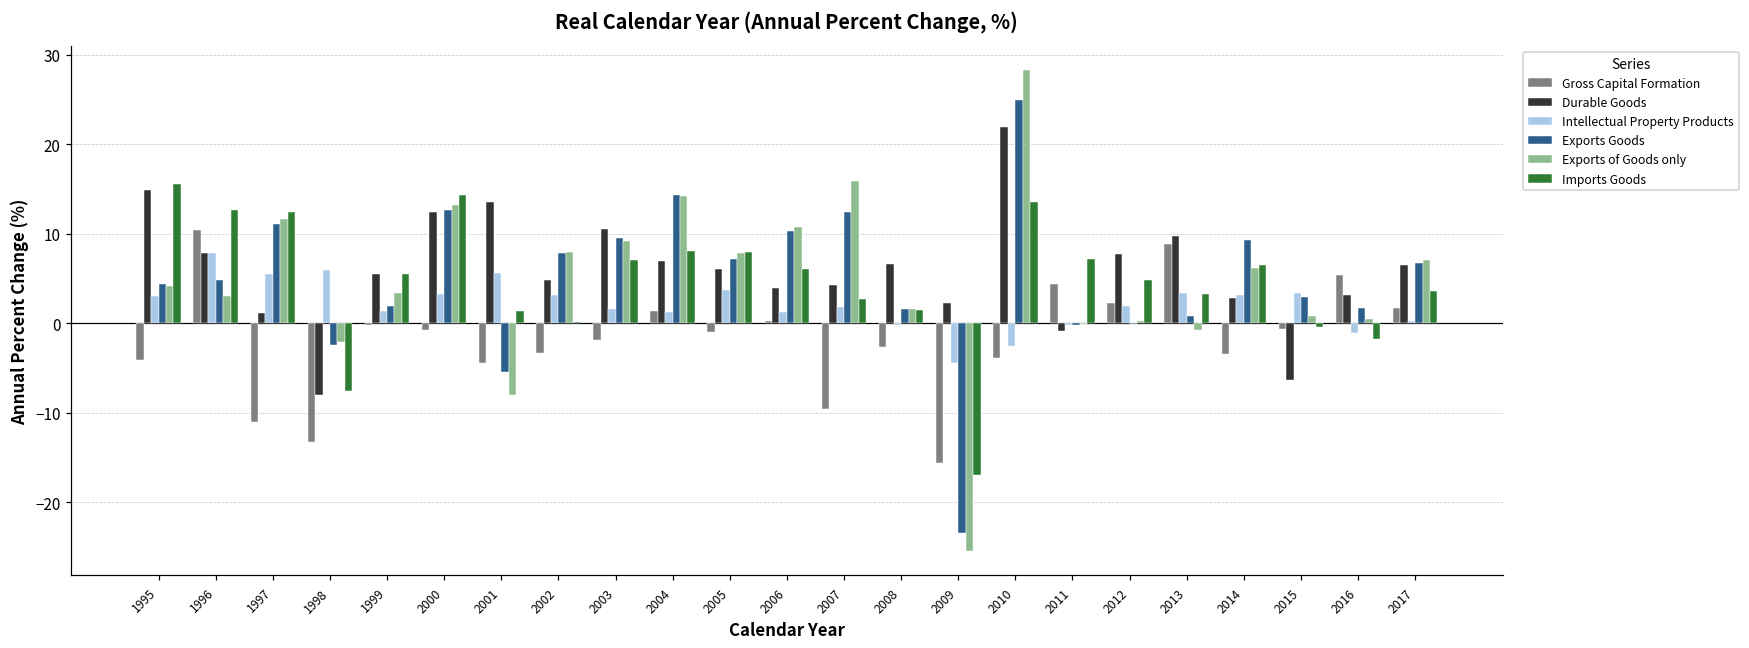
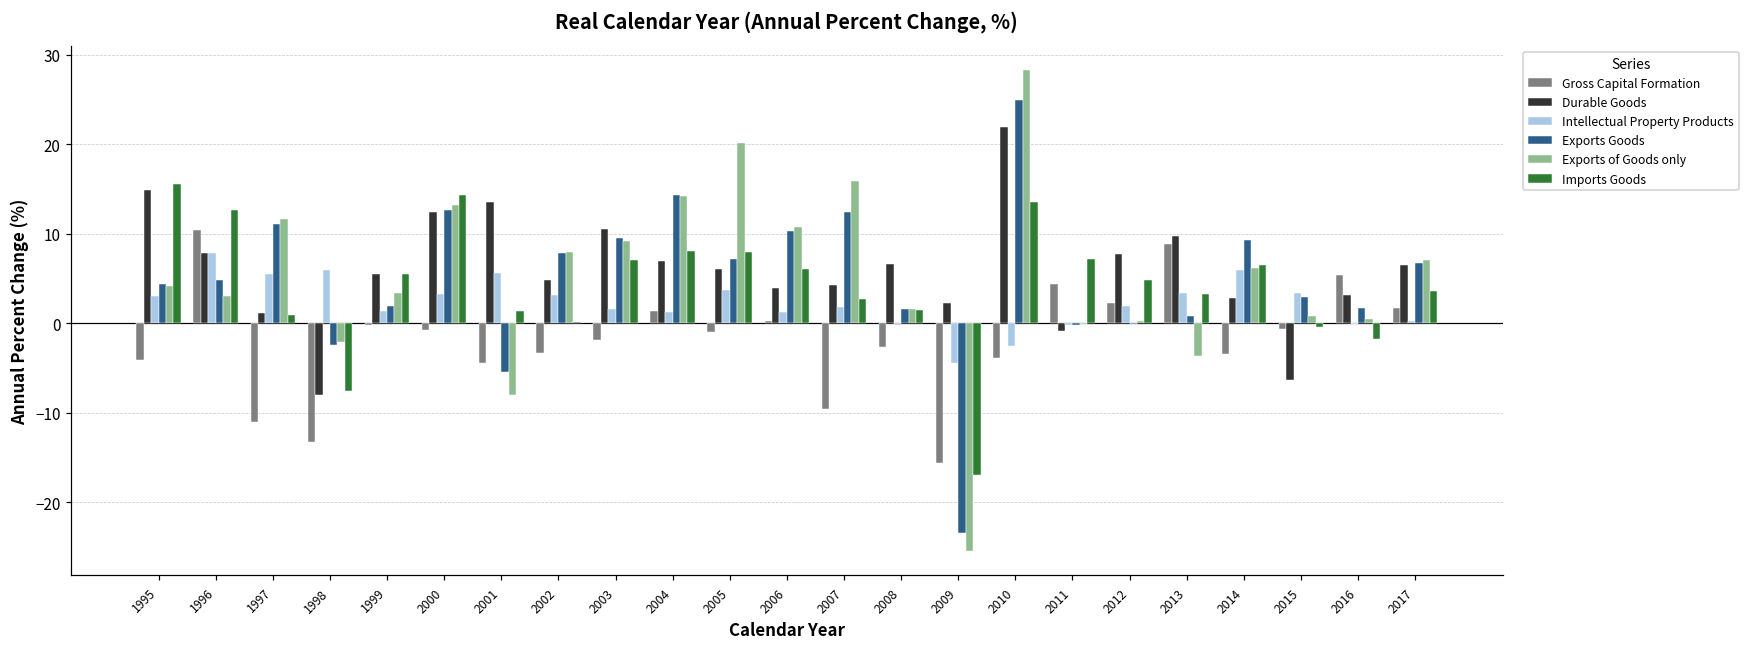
Imports Goods, 1997: 12 -> 1
Exports of Goods only, 2005: 8 -> 20
Exports of Goods only, 2013: -1 -> -4
Intellectual Property Products, 2014: 3 -> 6
Intellectual Property Products, 2016: -1 -> 0
